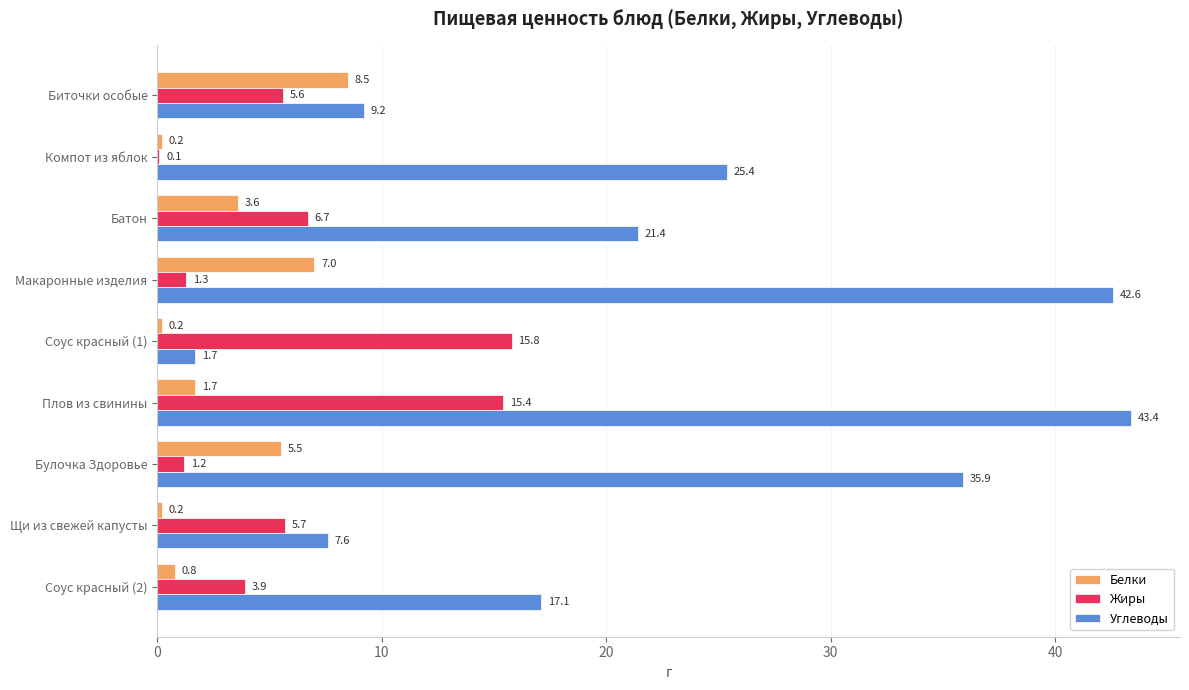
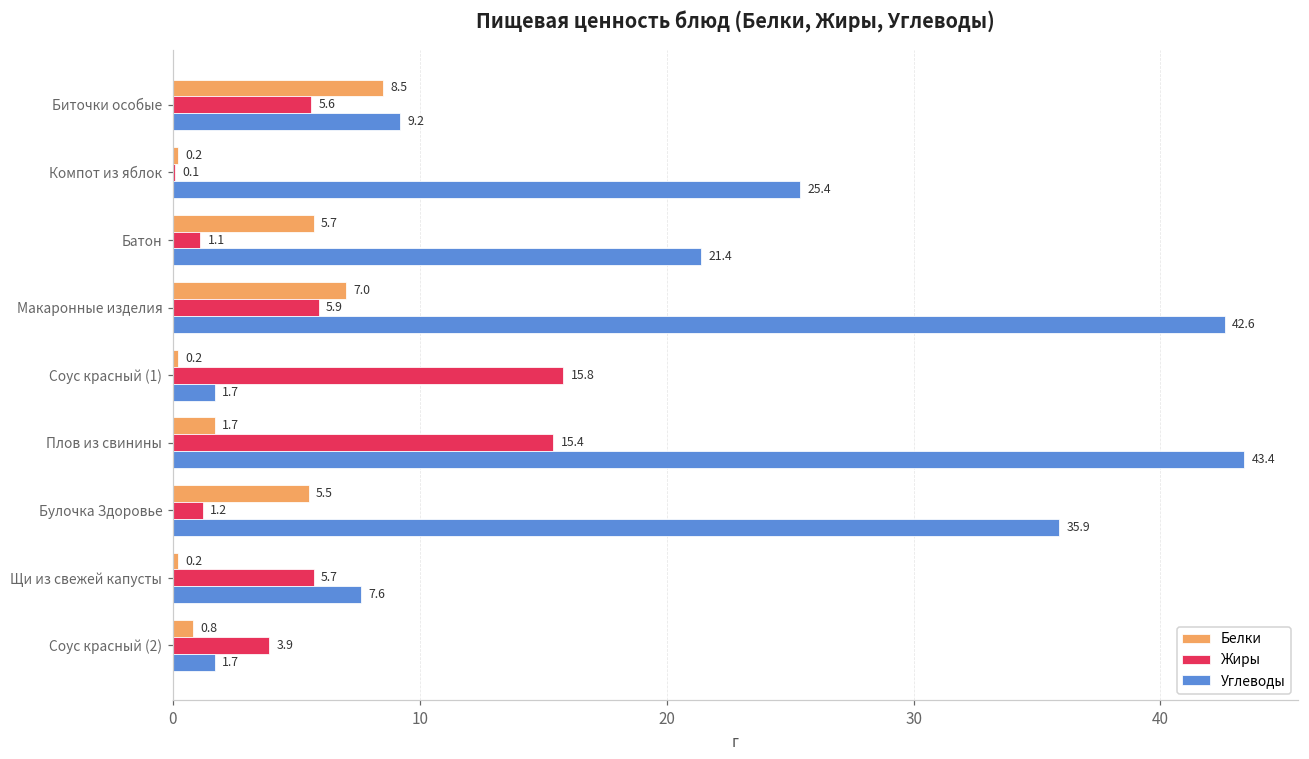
Белки, Батон: 3.6 -> 5.7
Жиры, Батон: 6.7 -> 1.1
Жиры, Макаронные изделия: 1.3 -> 5.9
Углеводы, Соус красный (2): 17.1 -> 1.7
